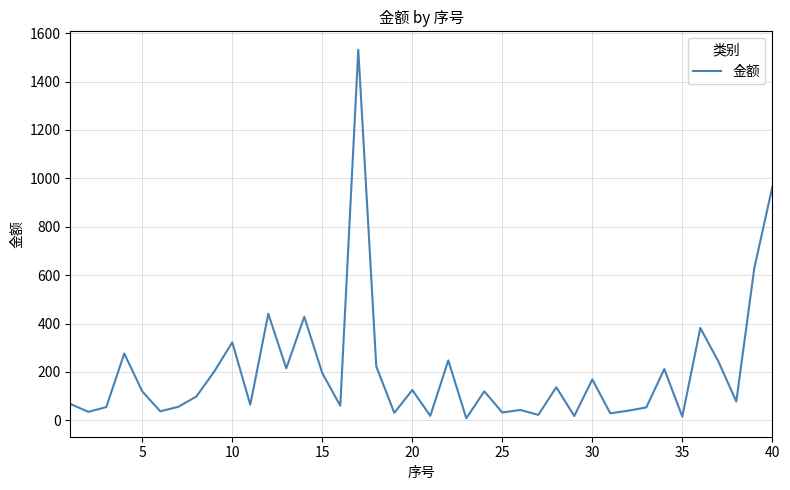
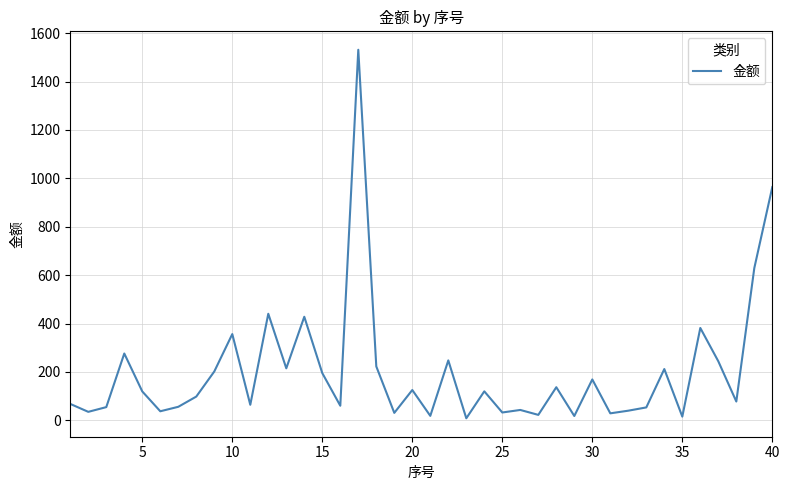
10: 320 -> 360
